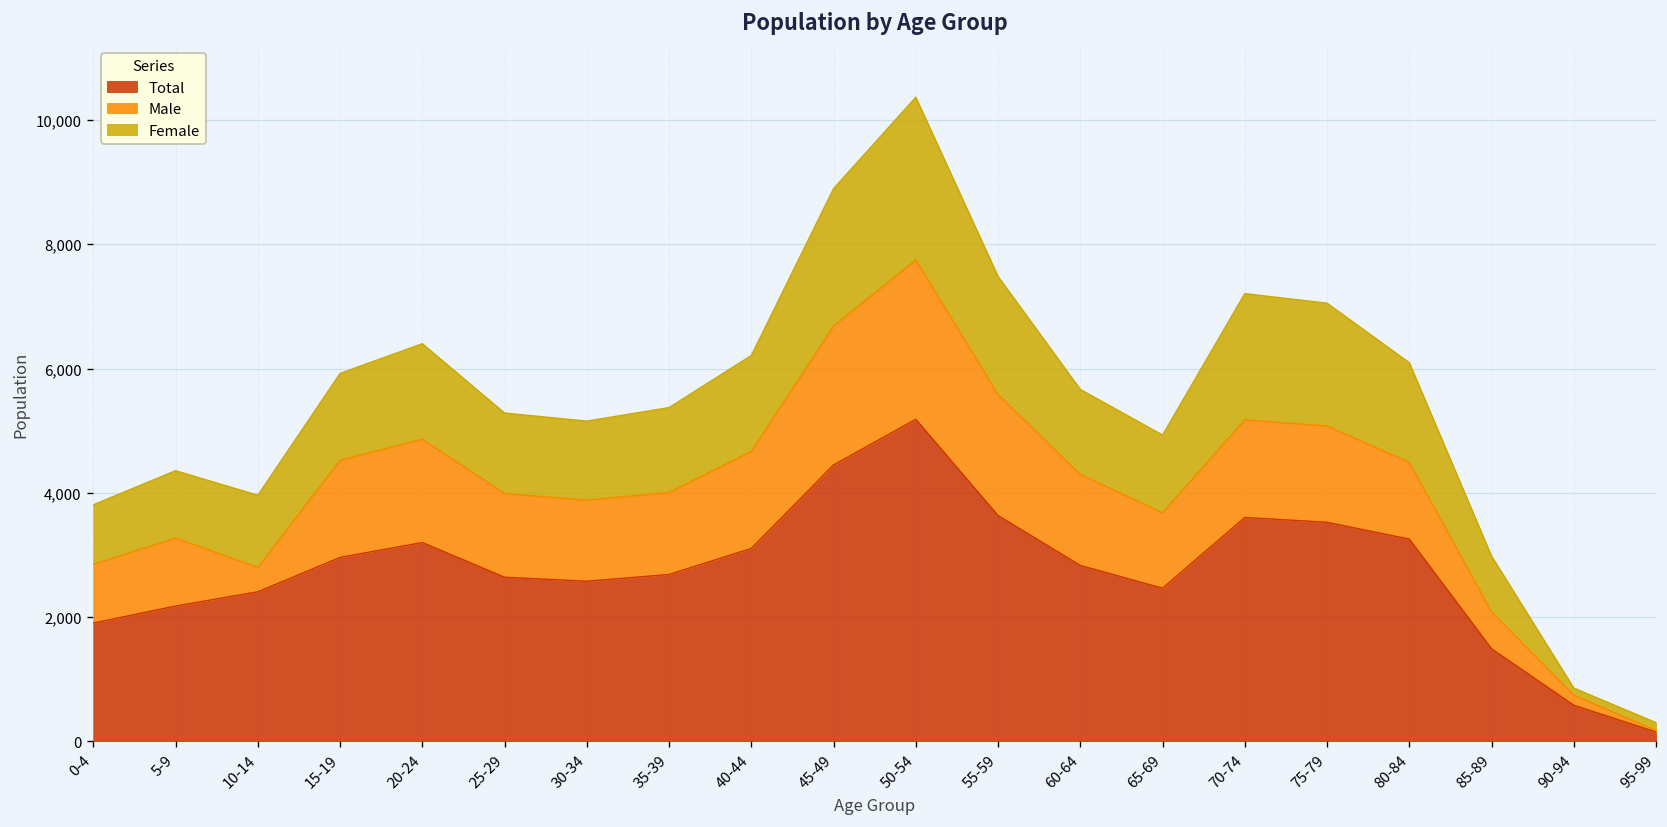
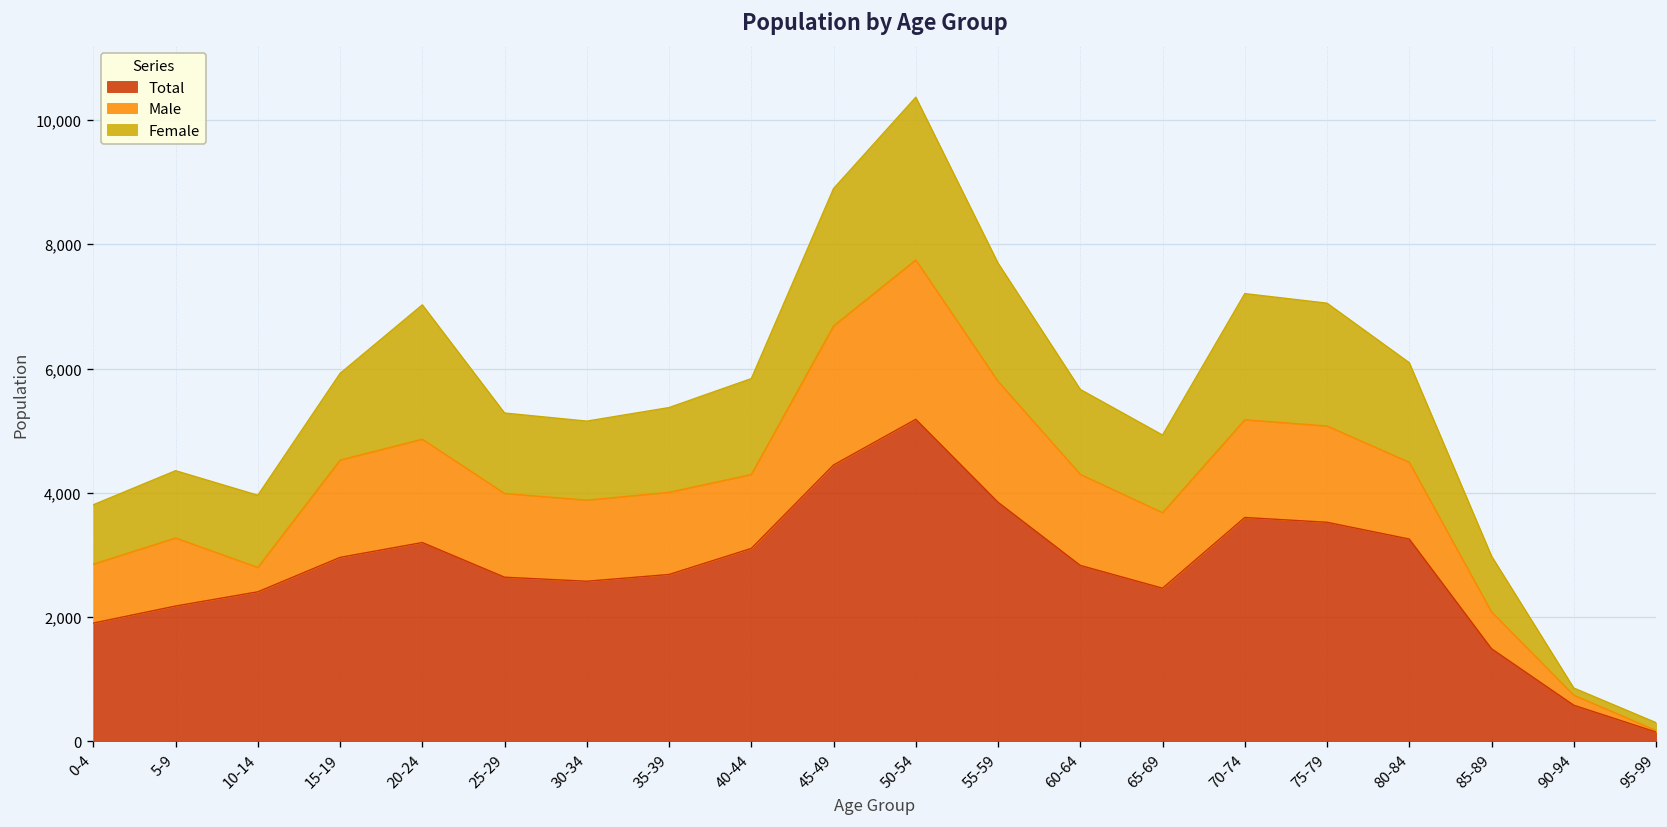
Female, 20-24: 1,500 -> 2,200
Male, 40-44: 1,600 -> 1,200
Total, 55-59: 3,600 -> 3,800
